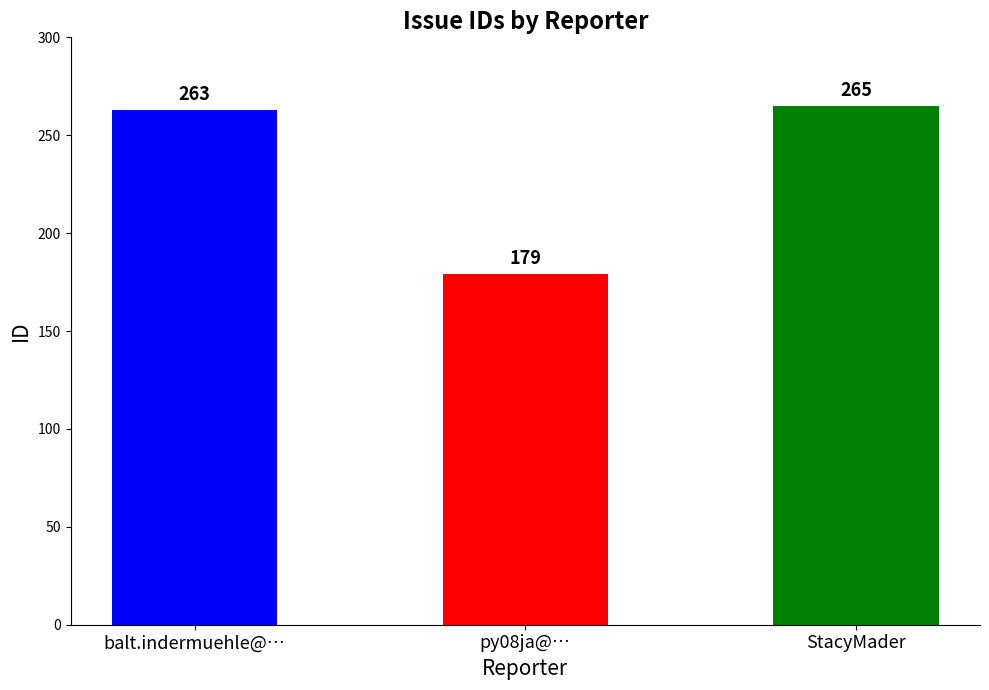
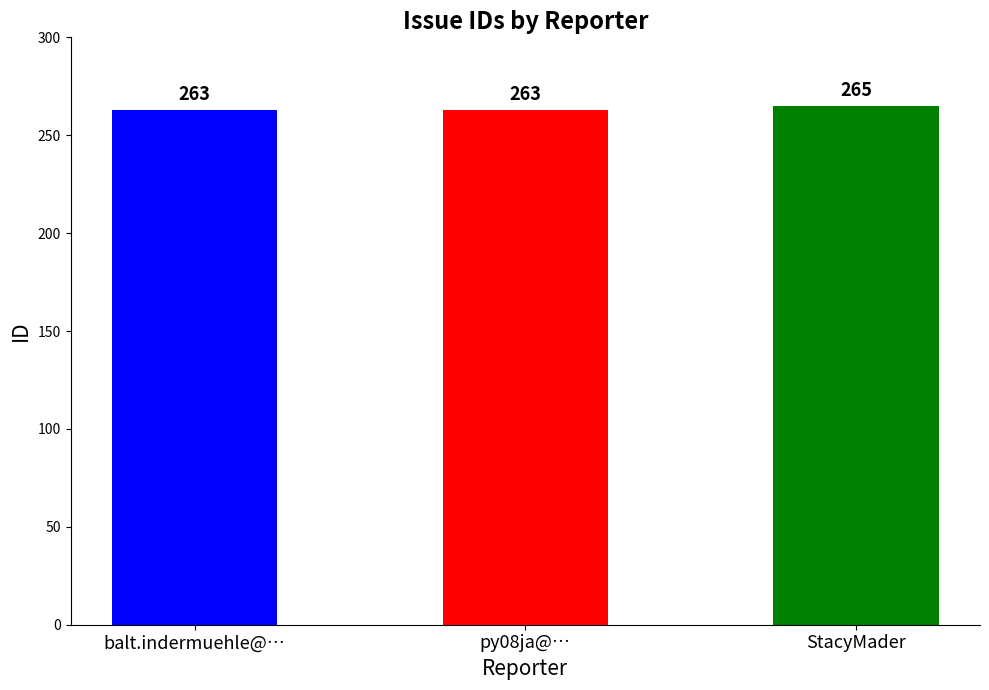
py08ja@…: 179 -> 263
